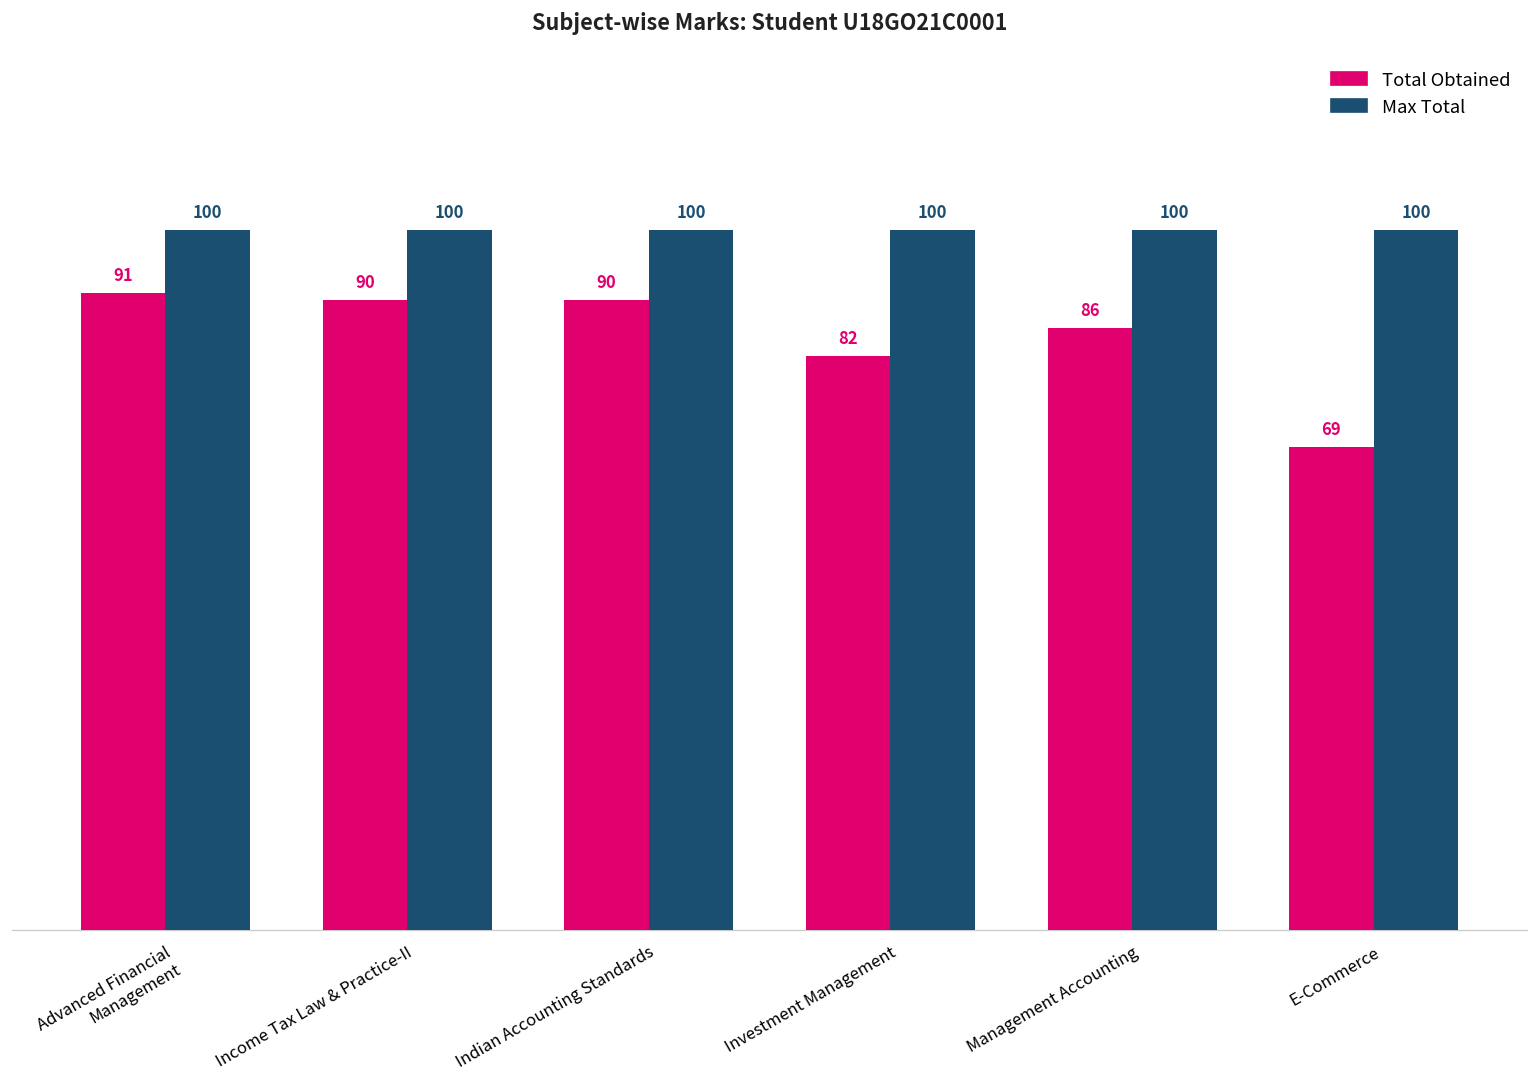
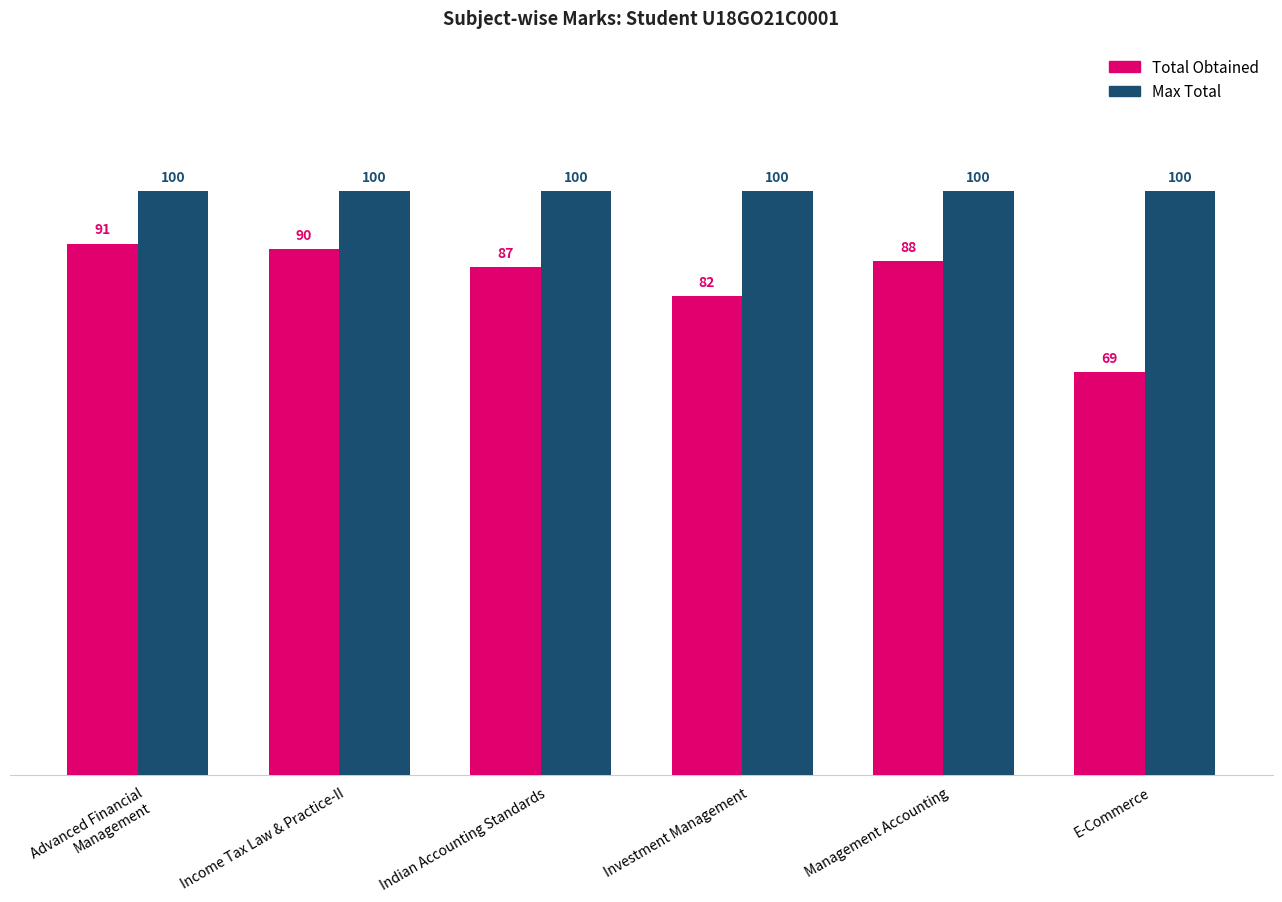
Total Obtained, Indian Accounting Standards: 90 -> 87
Total Obtained, Management Accounting: 86 -> 88
